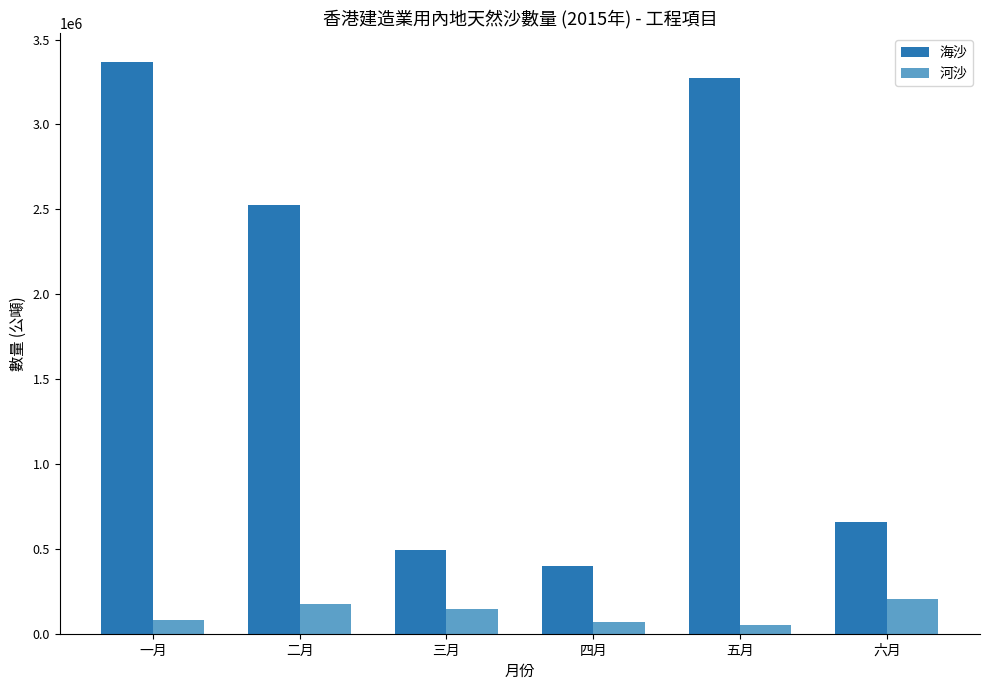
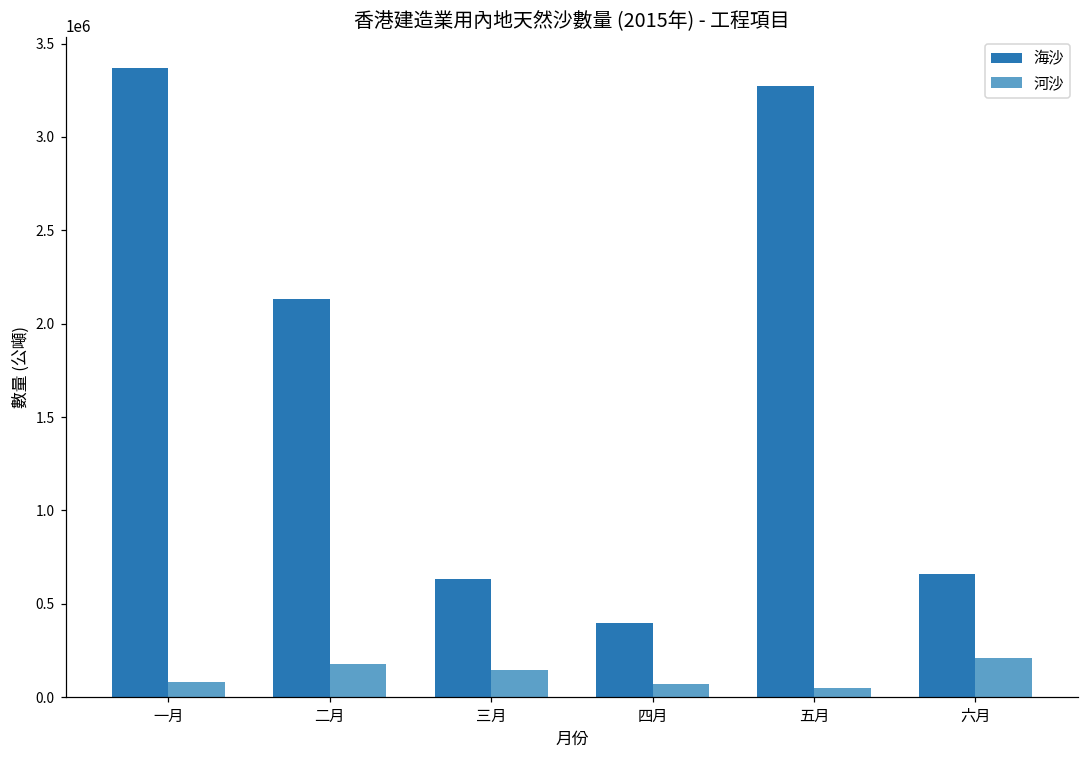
海沙, 二月: 2530000 -> 2130000
海沙, 三月: 490000 -> 630000
